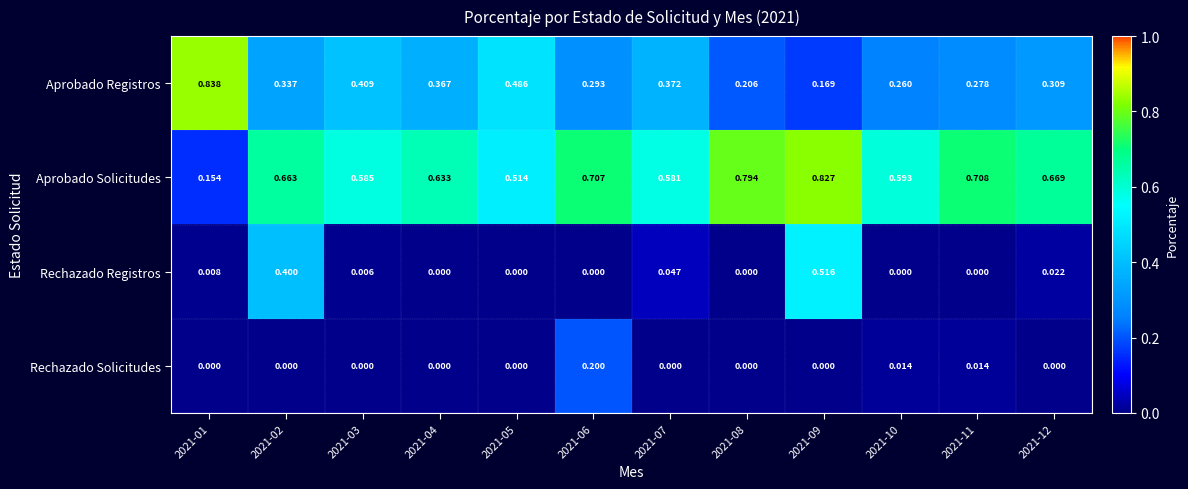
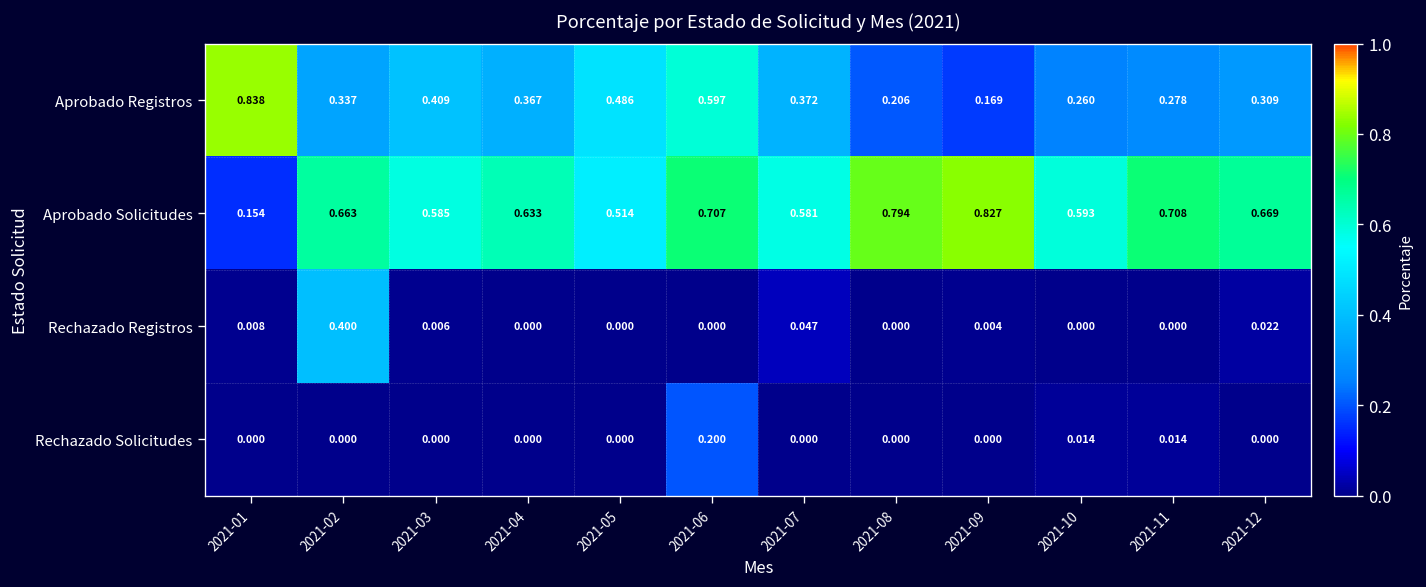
Aprobado Registros, 2021-06: 0.293 -> 0.597
Rechazado Registros, 2021-09: 0.516 -> 0.004
